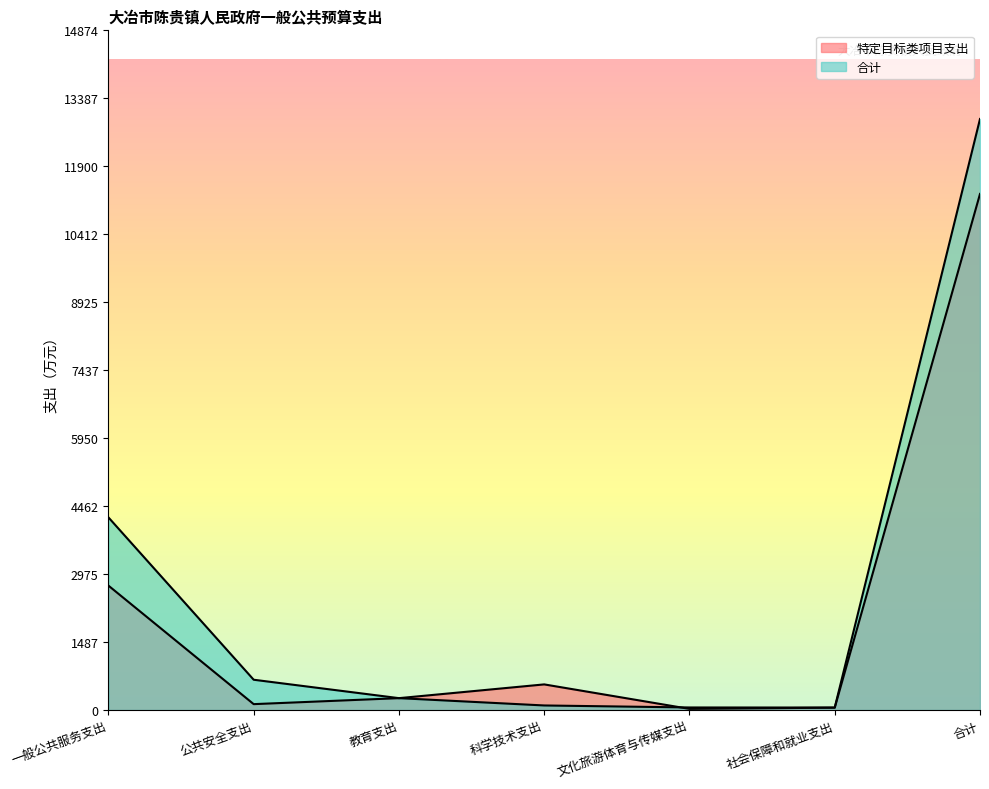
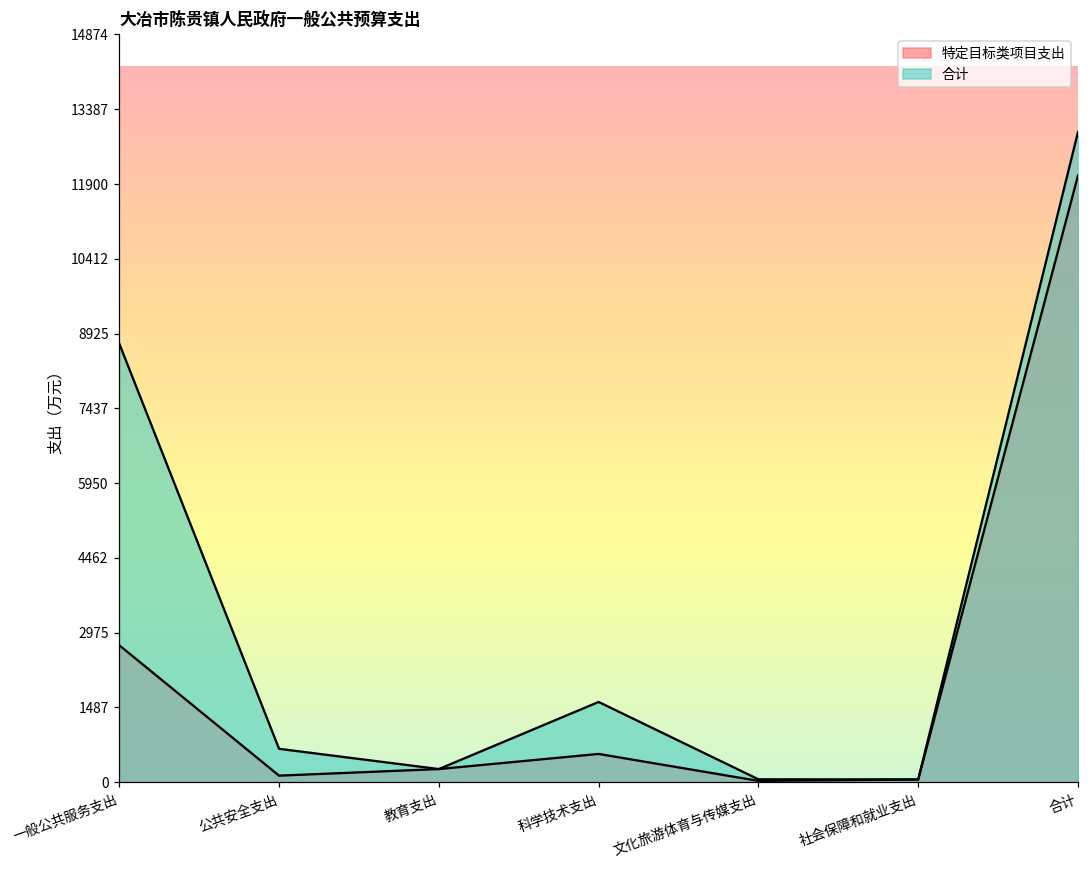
合计, 一般公共服务支出: 4200 -> 8700
合计, 科学技术支出: 100 -> 1600
特定目标类项目支出, 合计: 11300 -> 12100
